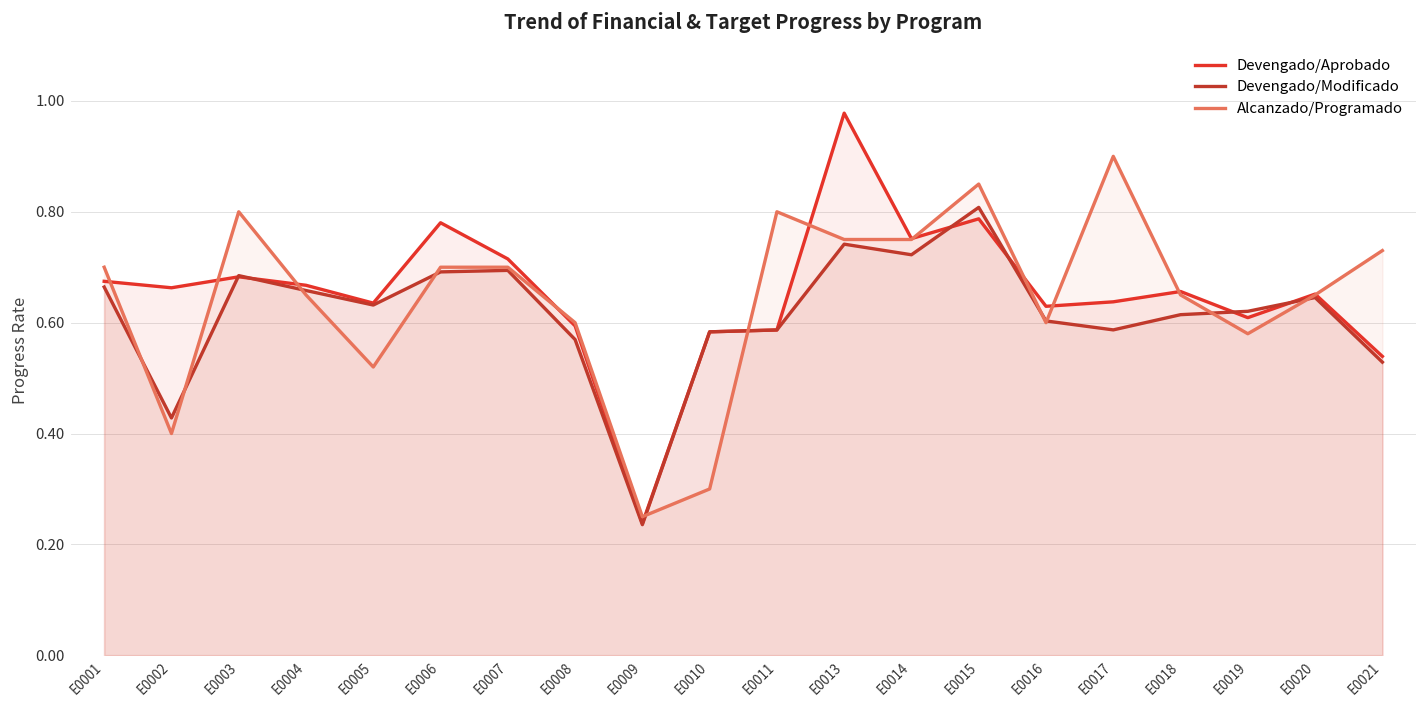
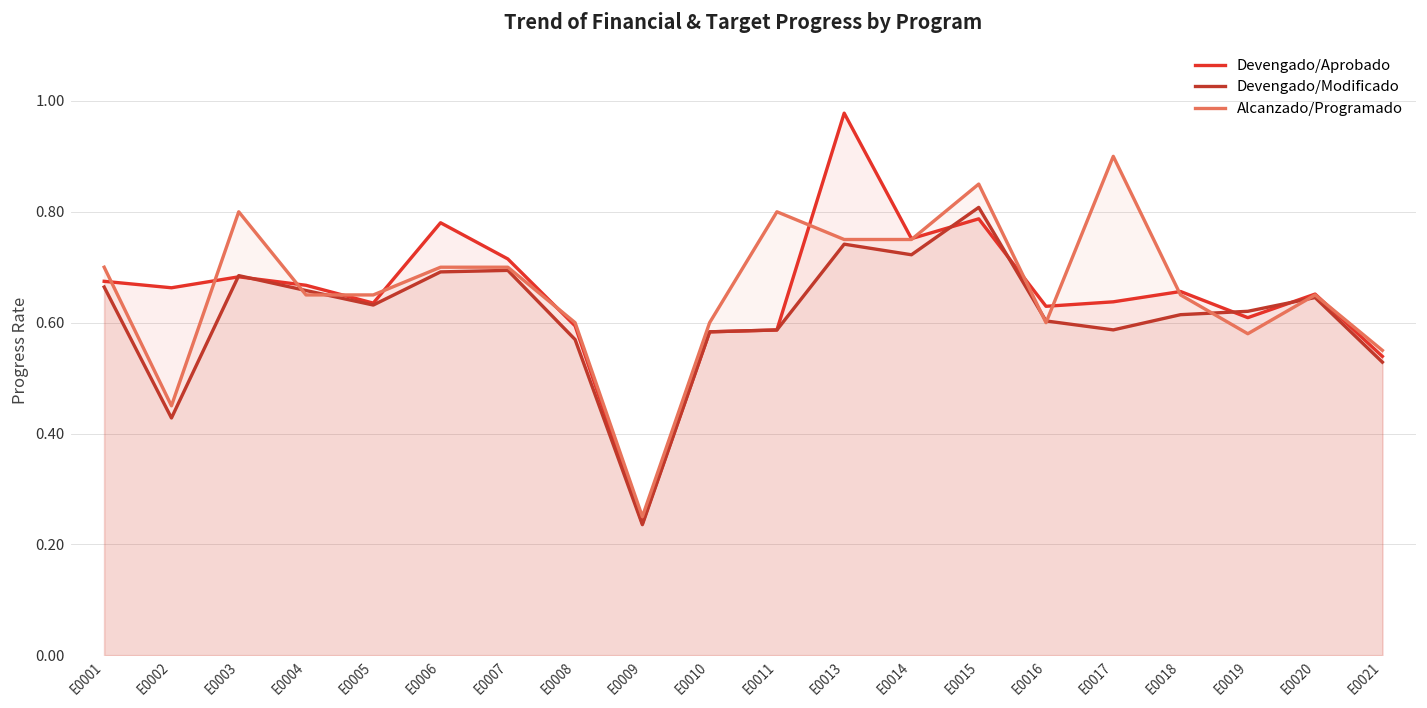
Alcanzado/Programado, E0002: 0.40 -> 0.45
Alcanzado/Programado, E0005: 0.52 -> 0.65
Alcanzado/Programado, E0010: 0.3 -> 0.6
Alcanzado/Programado, E0021: 0.73 -> 0.55
